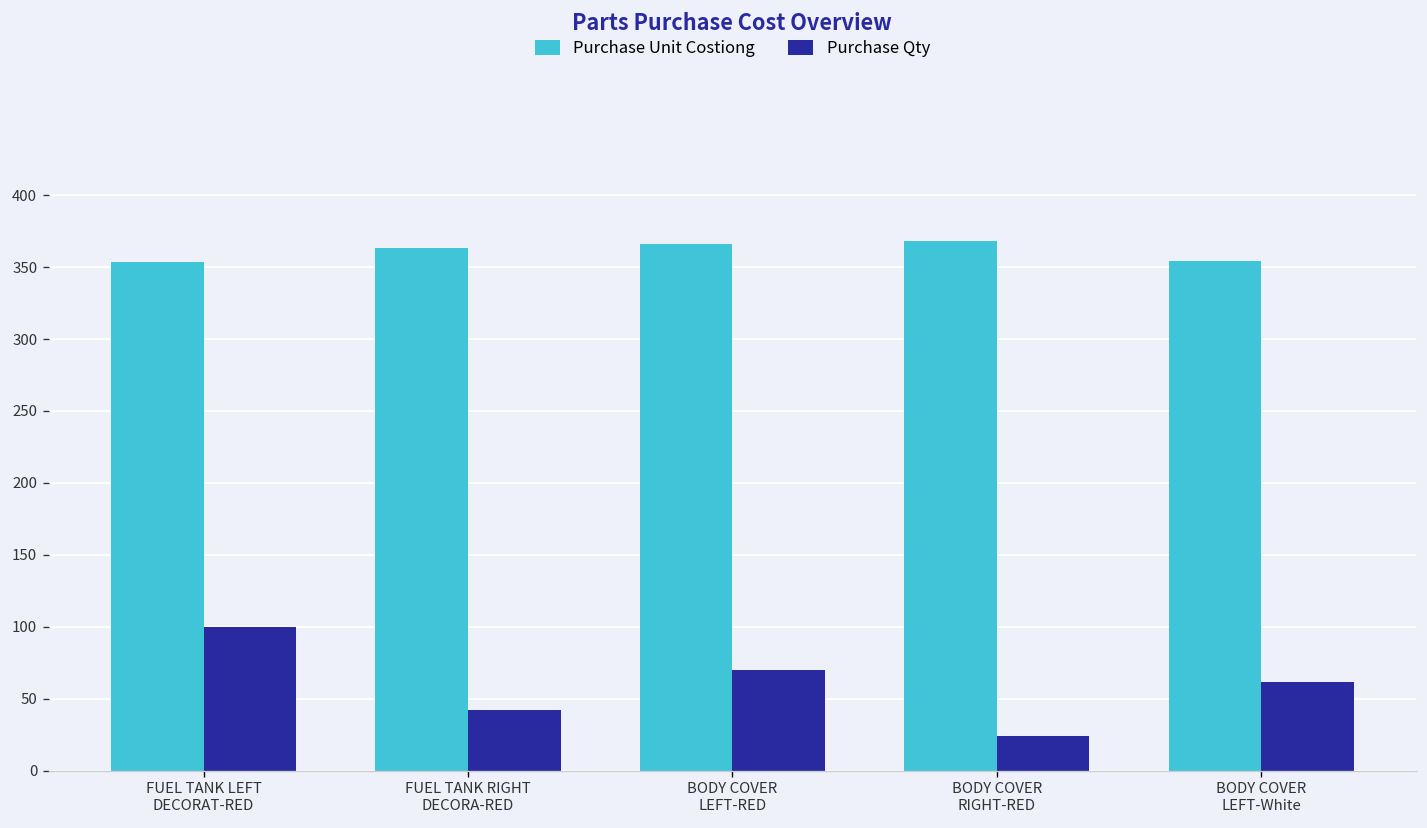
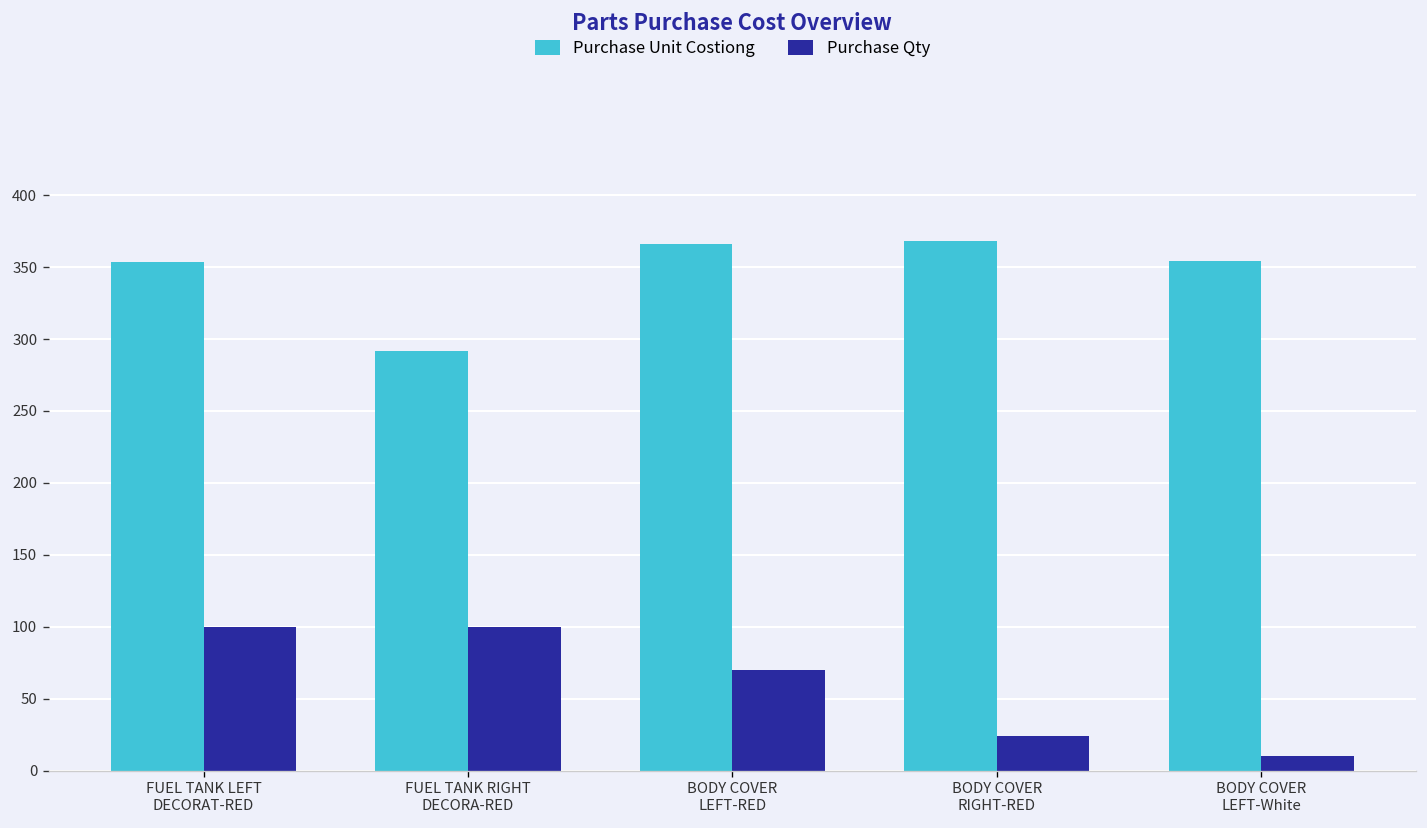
Purchase Unit Costiong, FUEL TANK RIGHT DECORA-RED: 363 -> 292
Purchase Qty, FUEL TANK RIGHT DECORA-RED: 42 -> 100
Purchase Qty, BODY COVER LEFT-White: 62 -> 10
